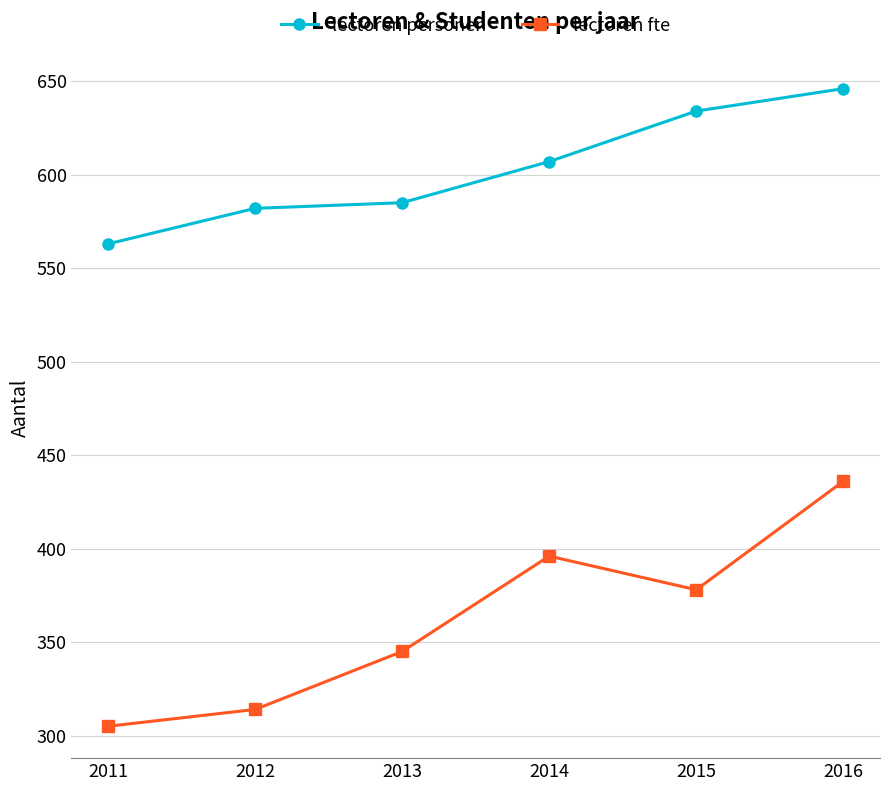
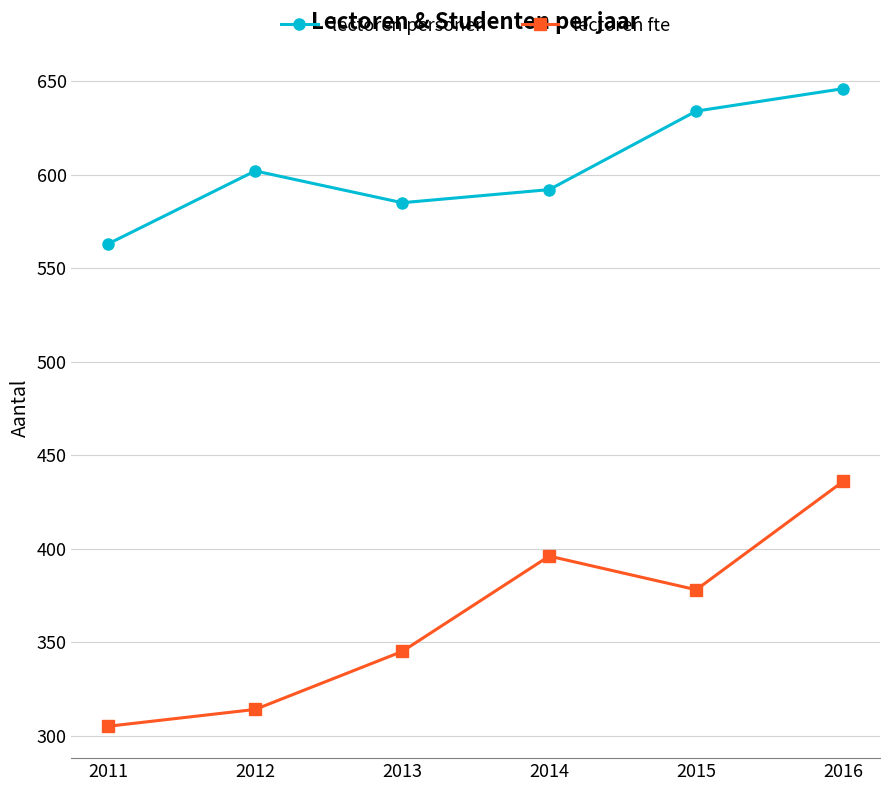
lectoren personen, 2012: 582 -> 602
lectoren personen, 2014: 607 -> 592
